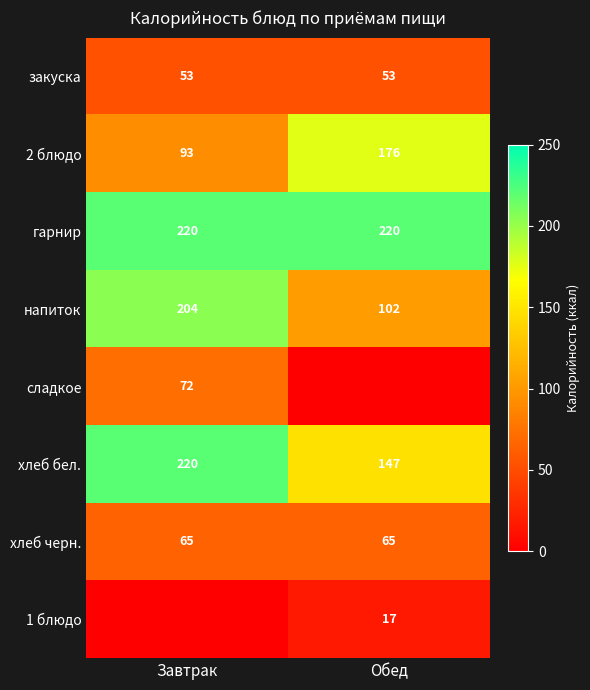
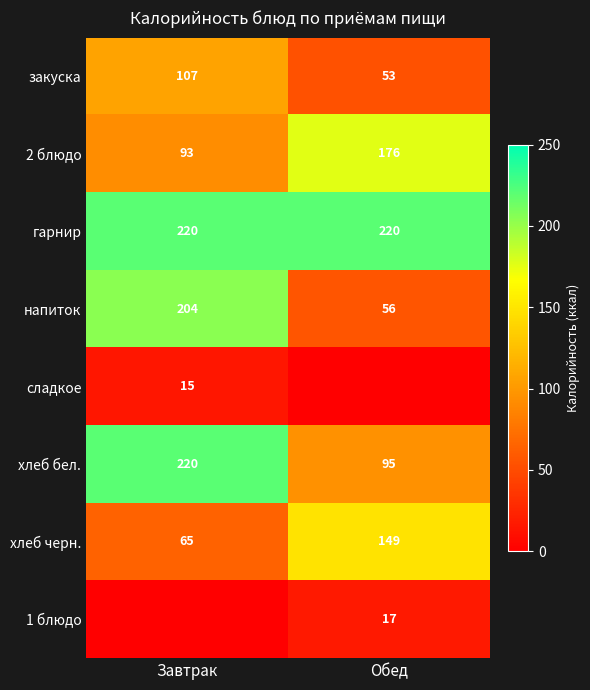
закуска, Завтрак: 53 -> 107
напиток, Обед: 102 -> 56
сладкое, Завтрак: 72 -> 15
хлеб бел., Обед: 147 -> 95
хлеб черн., Обед: 65 -> 149
